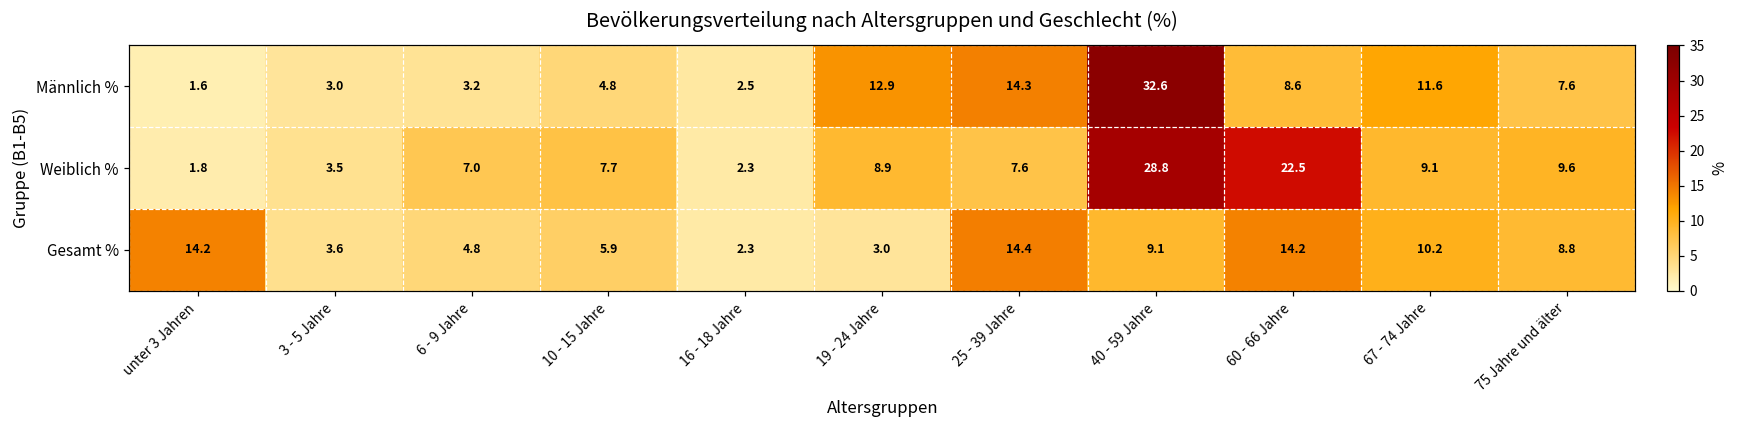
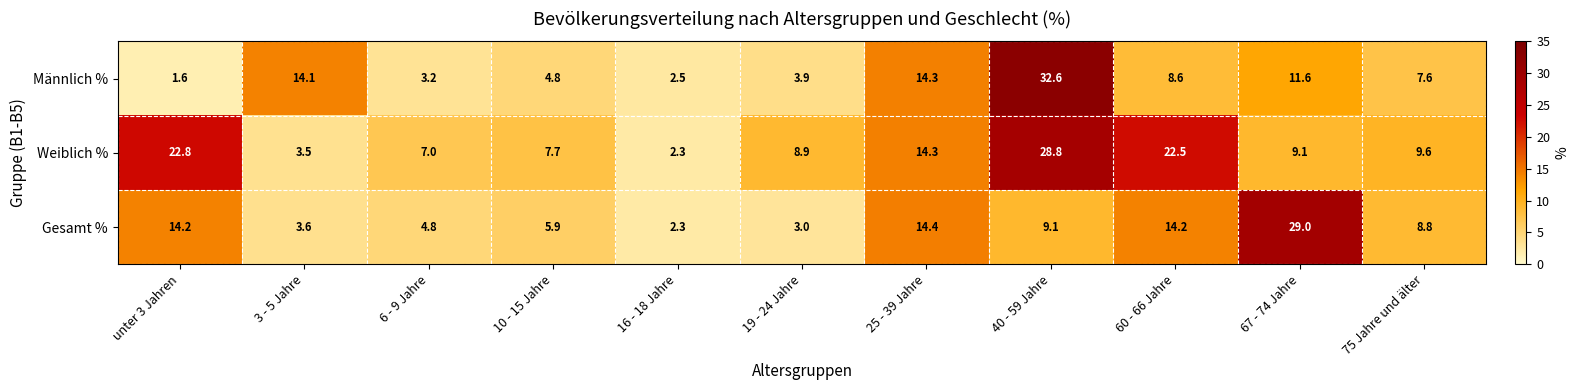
Männlich %, 3 - 5 Jahre: 3.0 -> 14.1
Männlich %, 19 - 24 Jahre: 12.9 -> 3.9
Weiblich %, unter 3 Jahren: 1.8 -> 22.8
Weiblich %, 25 - 39 Jahre: 7.6 -> 14.3
Gesamt %, 67 - 74 Jahre: 10.2 -> 29.0
